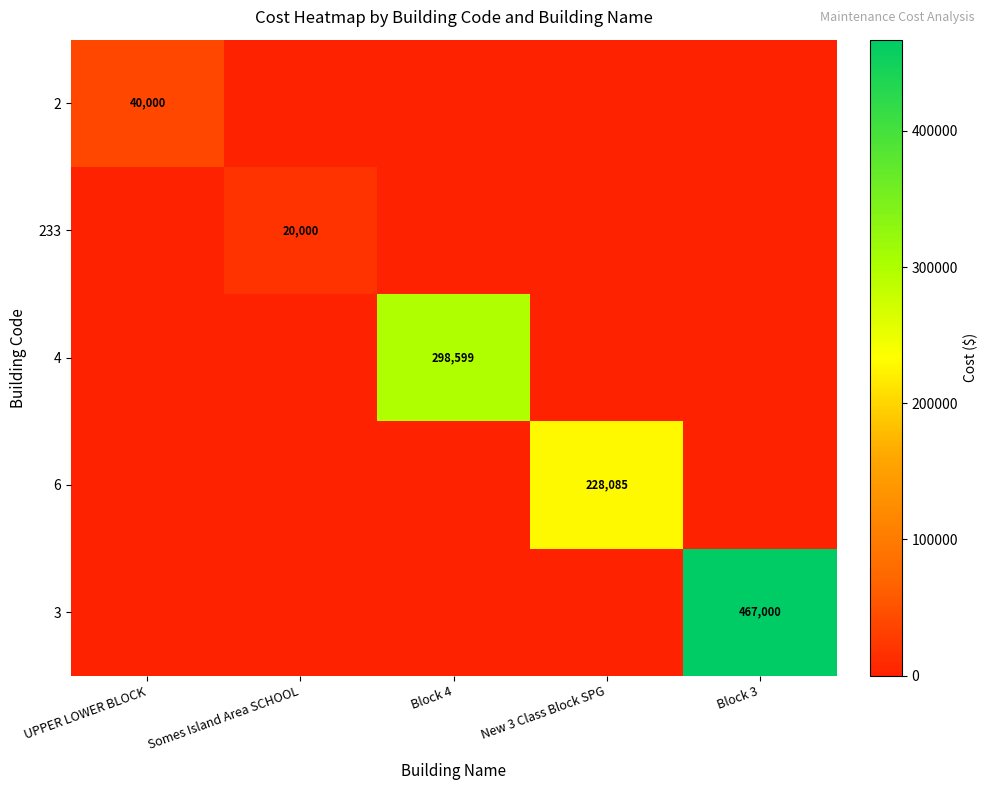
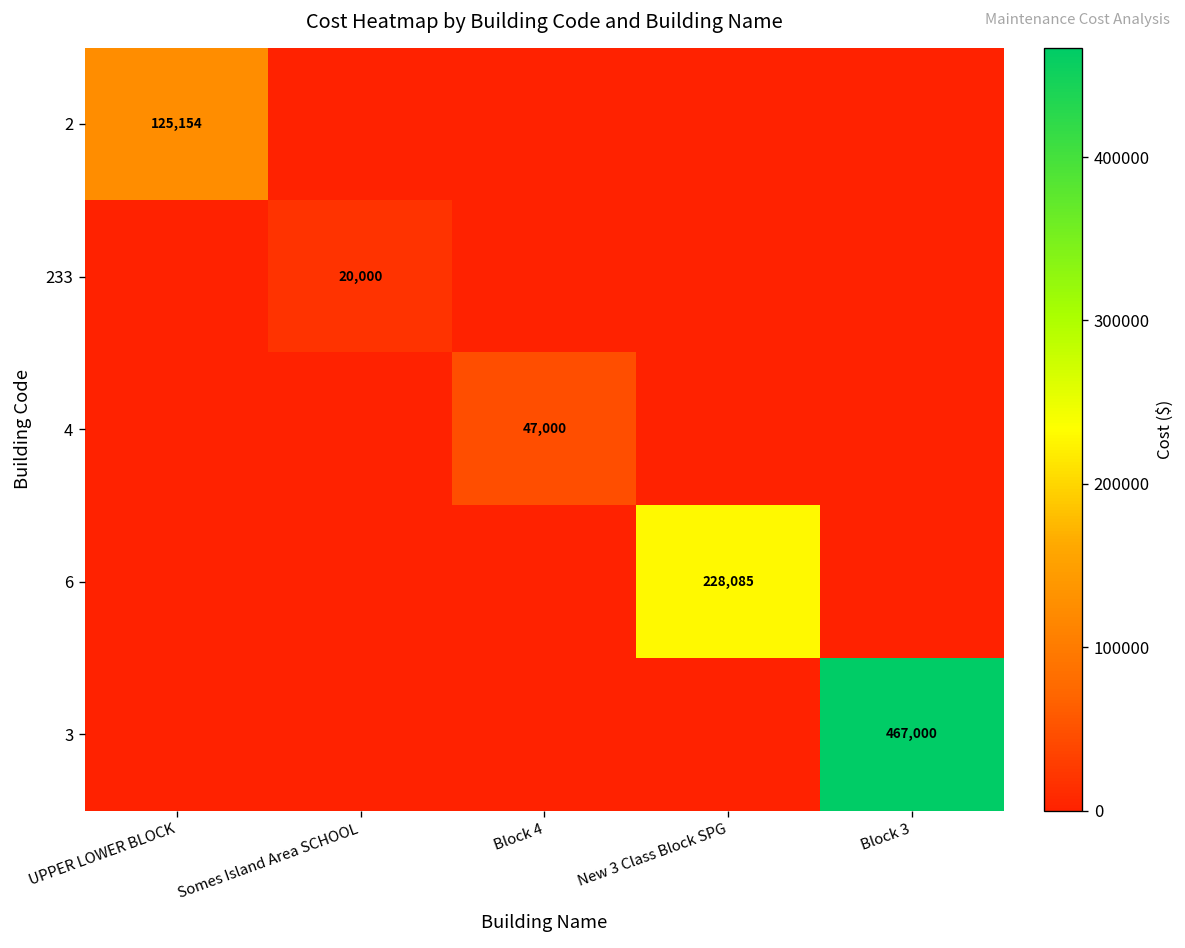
2, UPPER LOWER BLOCK: 40,000 -> 125,154
4, Block 4: 298,599 -> 47,000
